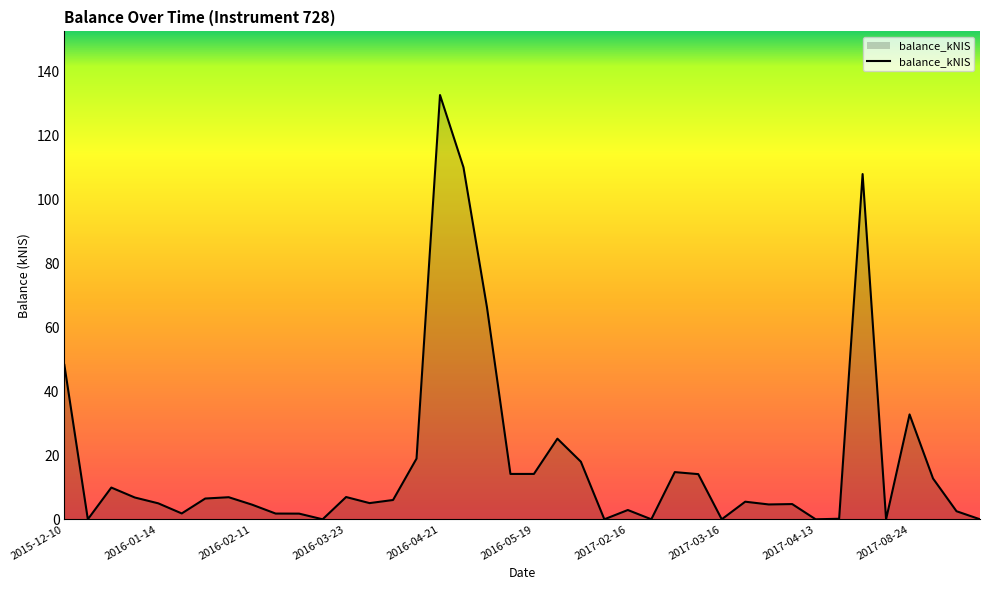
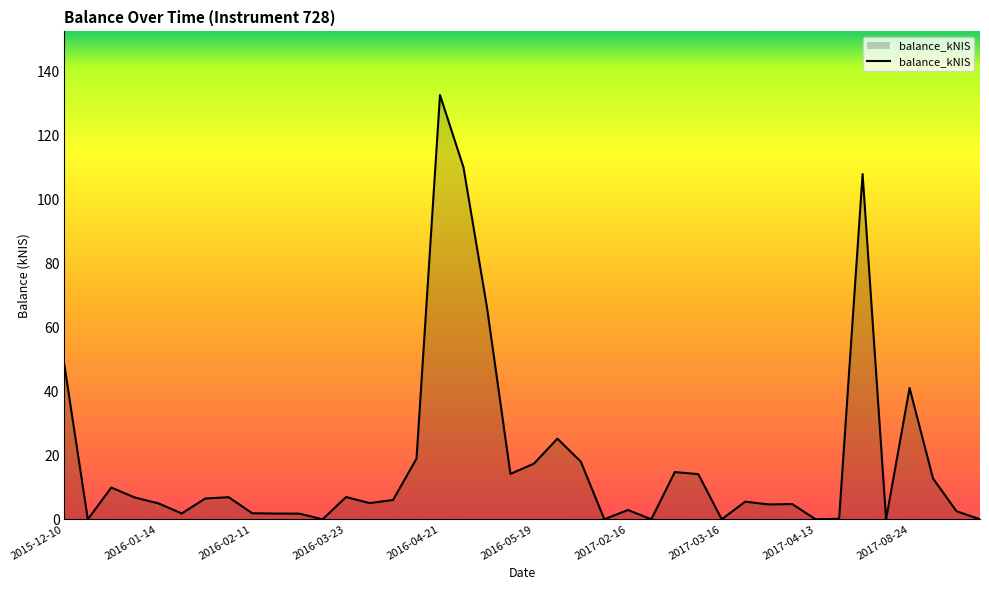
2016-02-11: 5 -> 2
2016-05-19: 14 -> 17
2017-08-24: 33 -> 41
